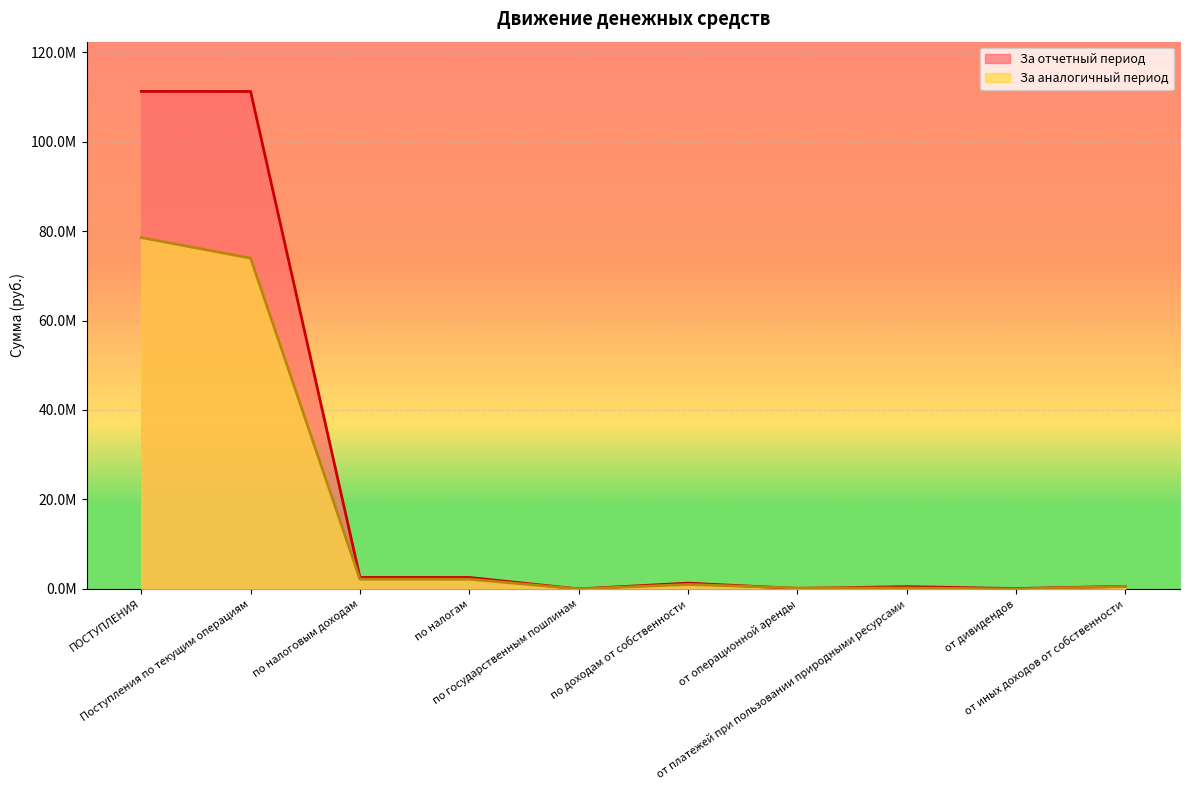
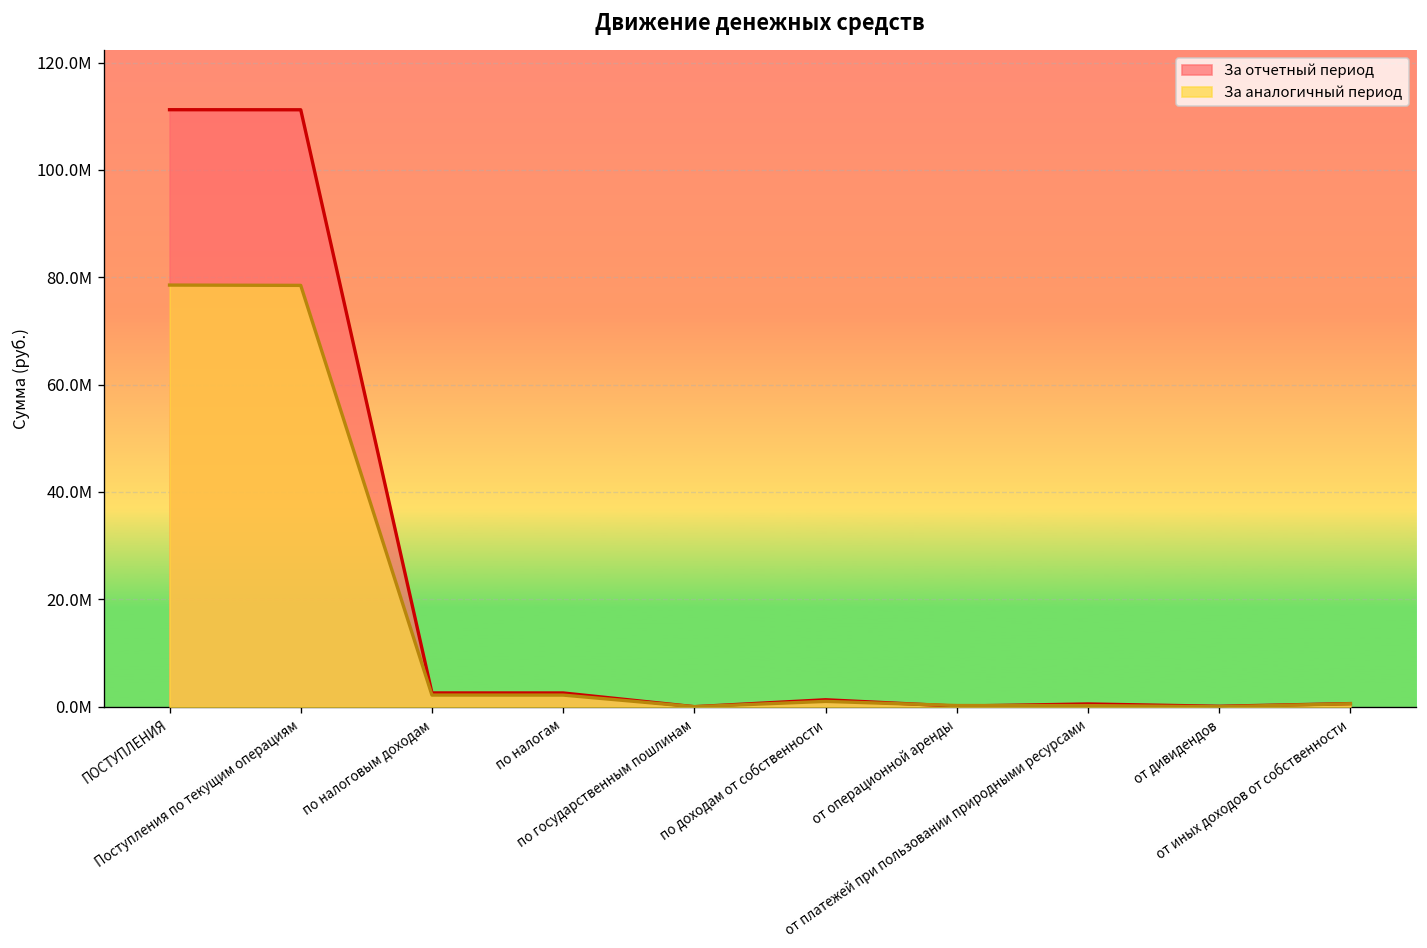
За аналогичный период, Поступления по текущим операциям: 74000000 -> 78000000
